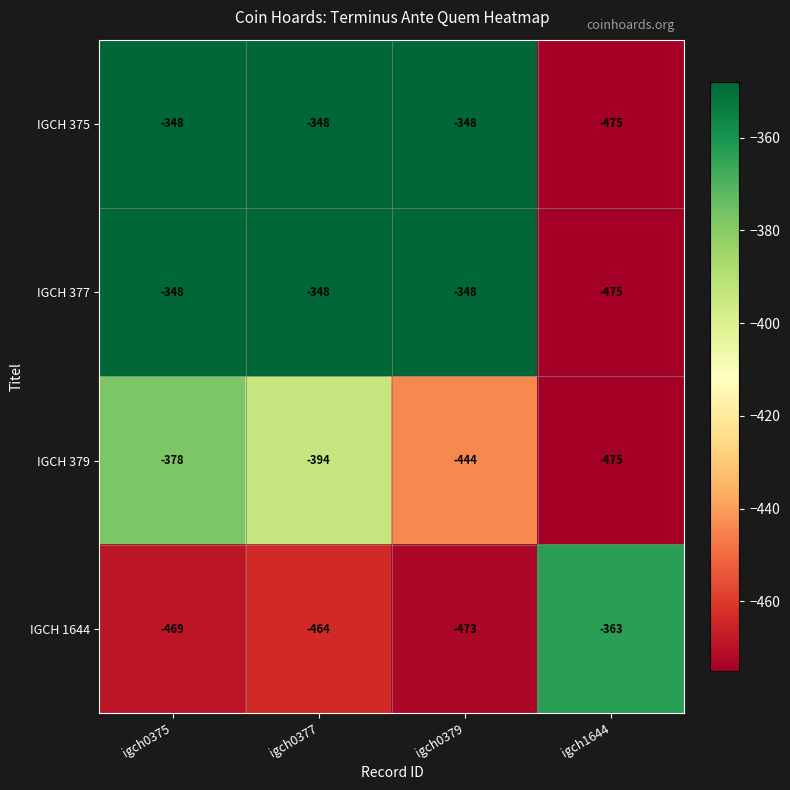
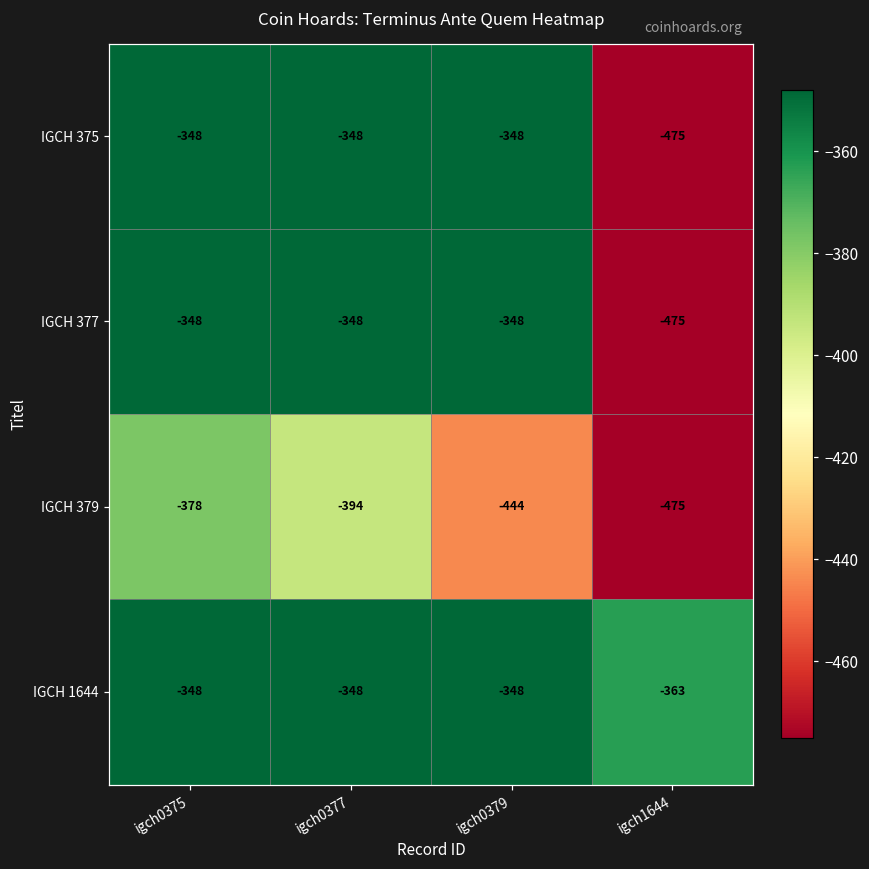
IGCH 1644, igch0375: -469 -> -348
IGCH 1644, igch0377: -464 -> -348
IGCH 1644, igch0379: -473 -> -348
